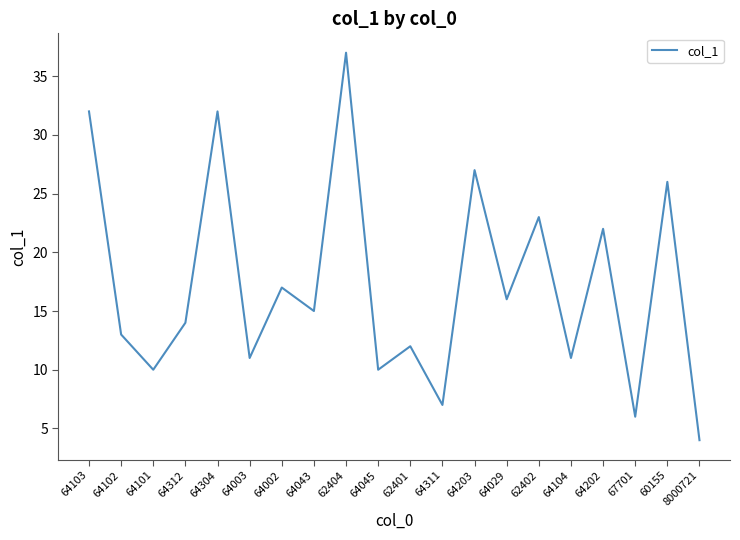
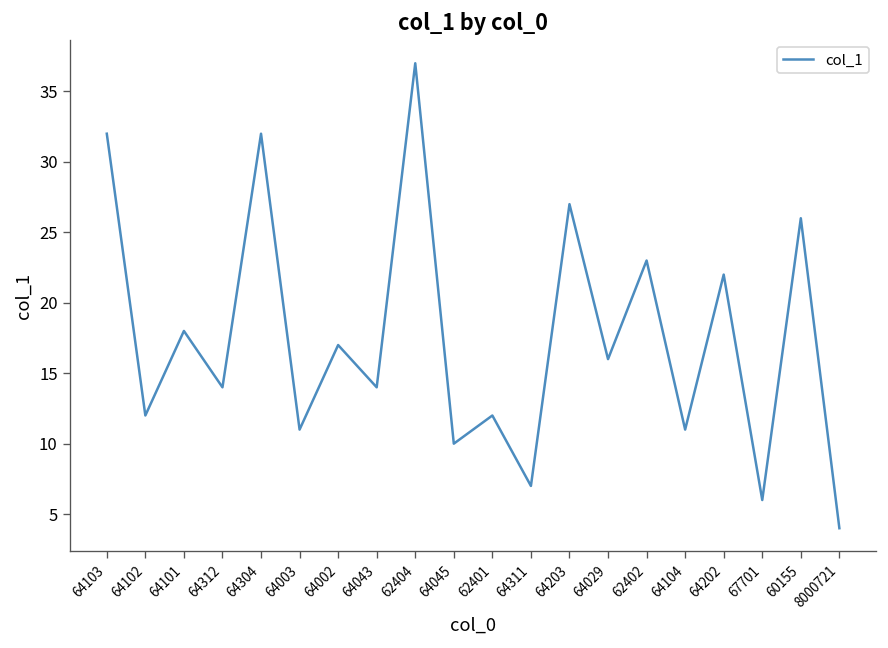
64102: 13 -> 12
64101: 10 -> 18
64043: 15 -> 14
